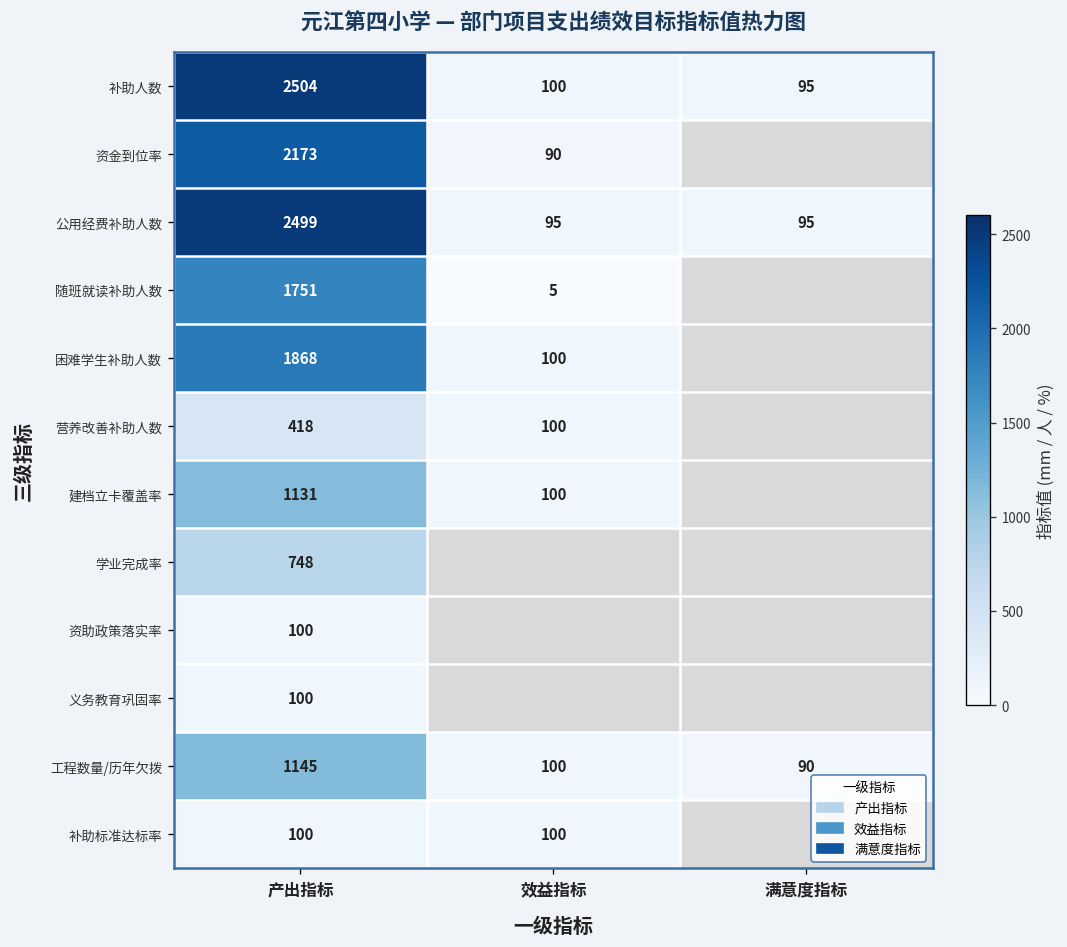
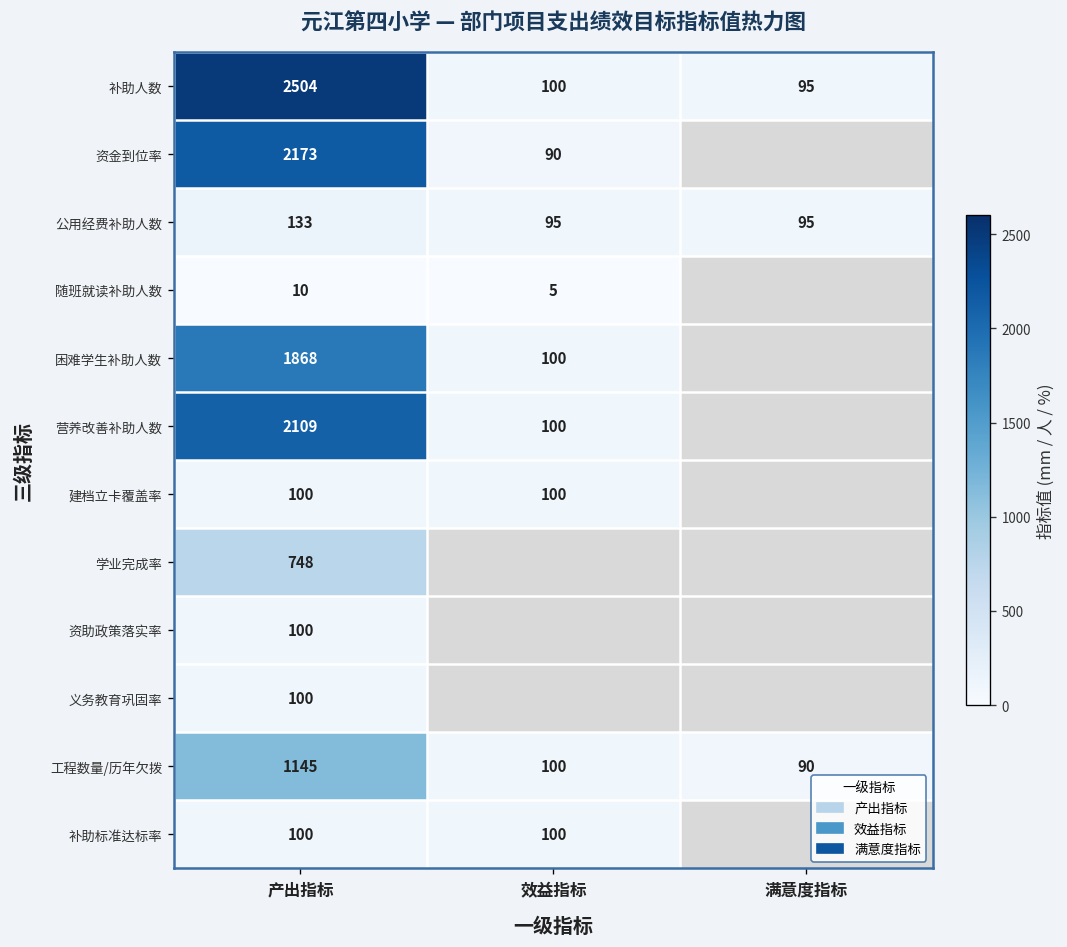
公用经费补助人数, 产出指标: 2499 -> 133
随班就读补助人数, 产出指标: 1751 -> 10
营养改善补助人数, 产出指标: 418 -> 2109
建档立卡覆盖率, 产出指标: 1131 -> 100
